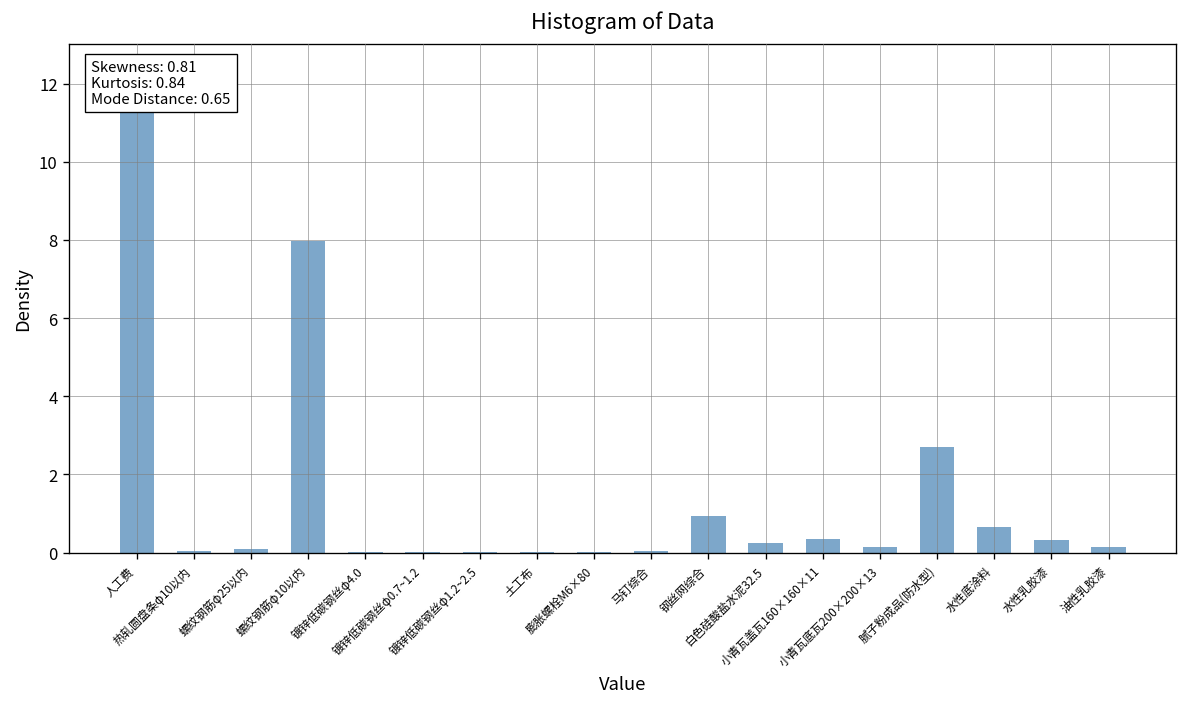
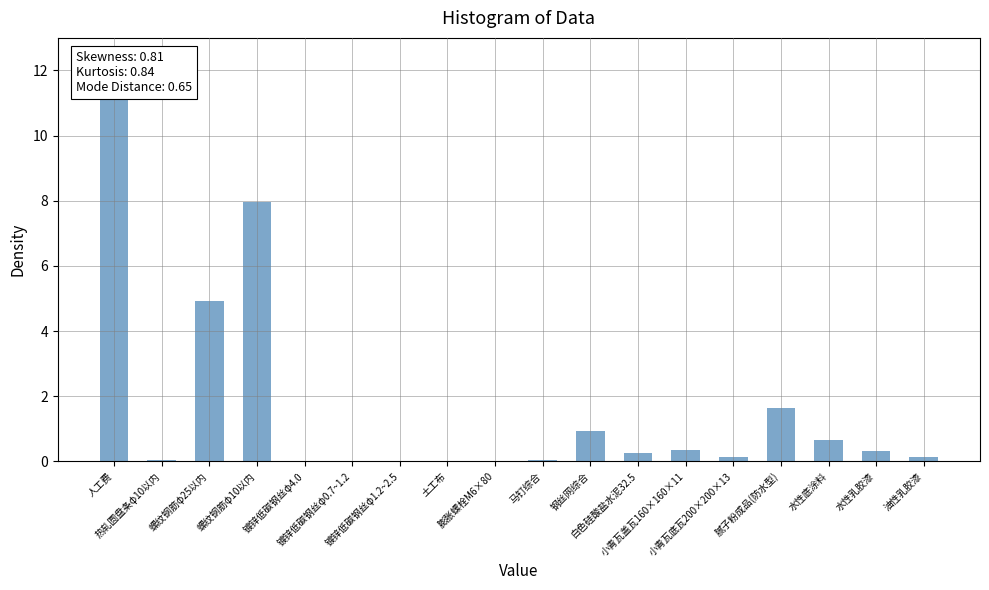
螺纹钢筋φ25以内: 0.1 -> 4.9
腻子粉成品(防水型): 2.7 -> 1.6
